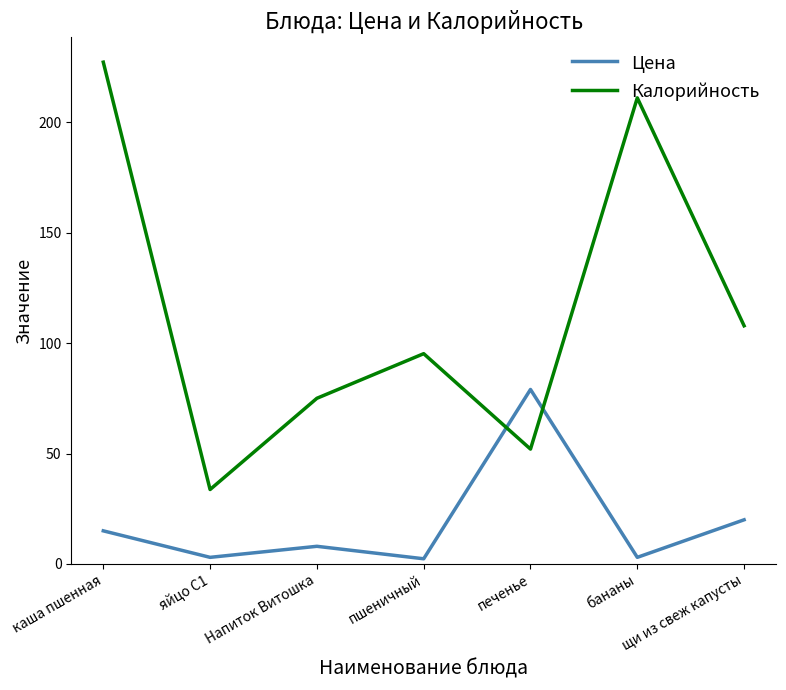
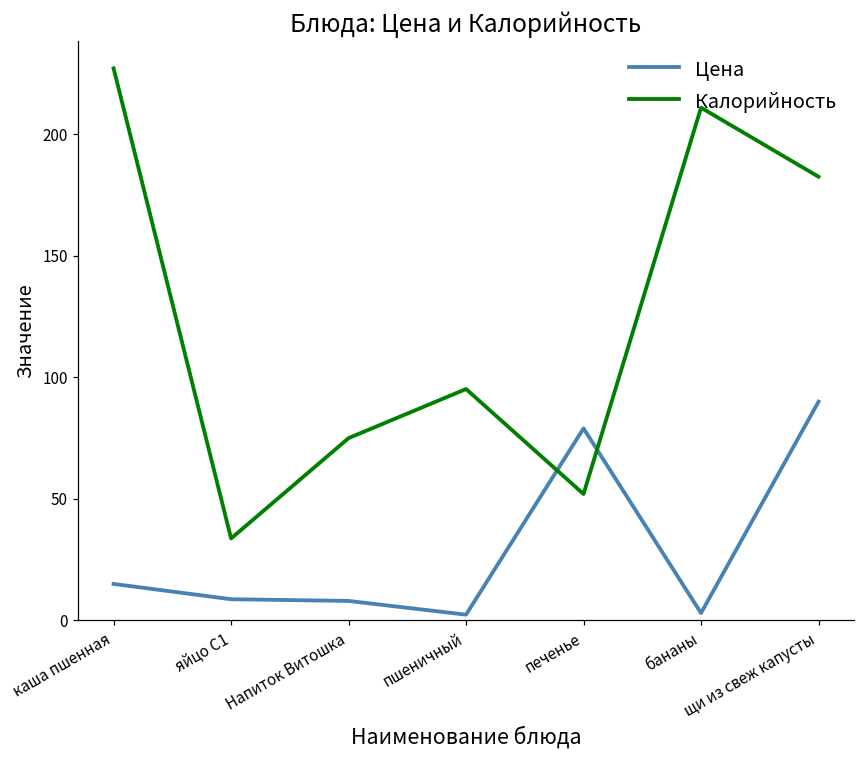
Цена, яйцо С1: 3 -> 9
Цена, щи из свеж капусты: 20 -> 90
Калорийность, щи из свеж капусты: 108 -> 183
